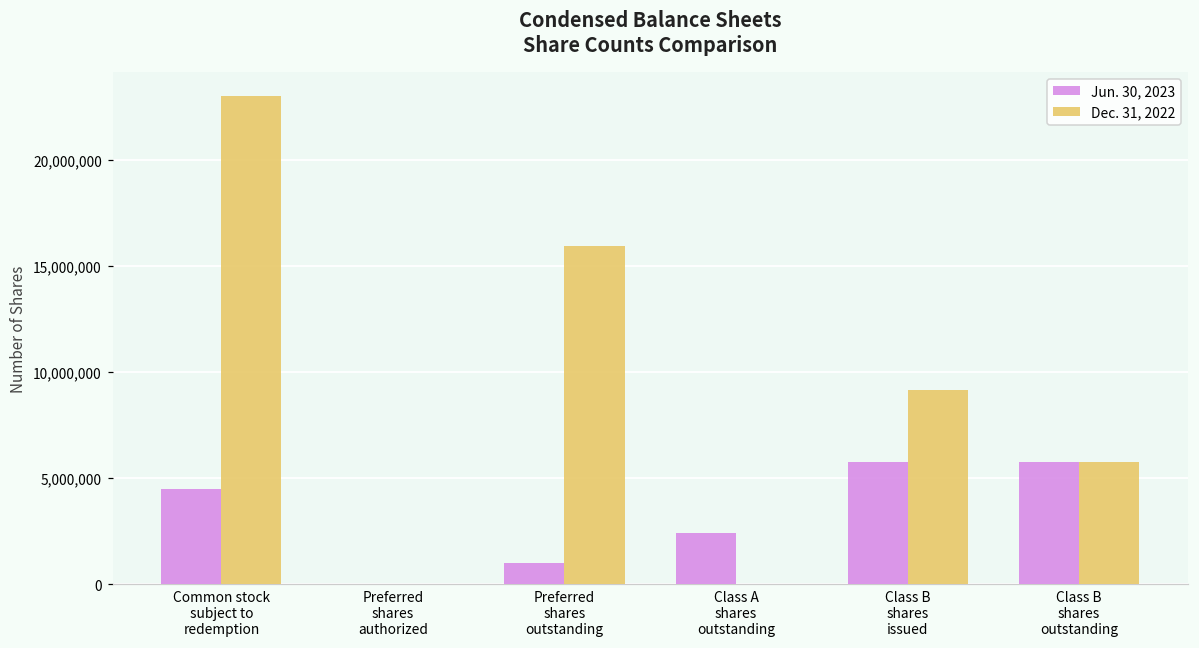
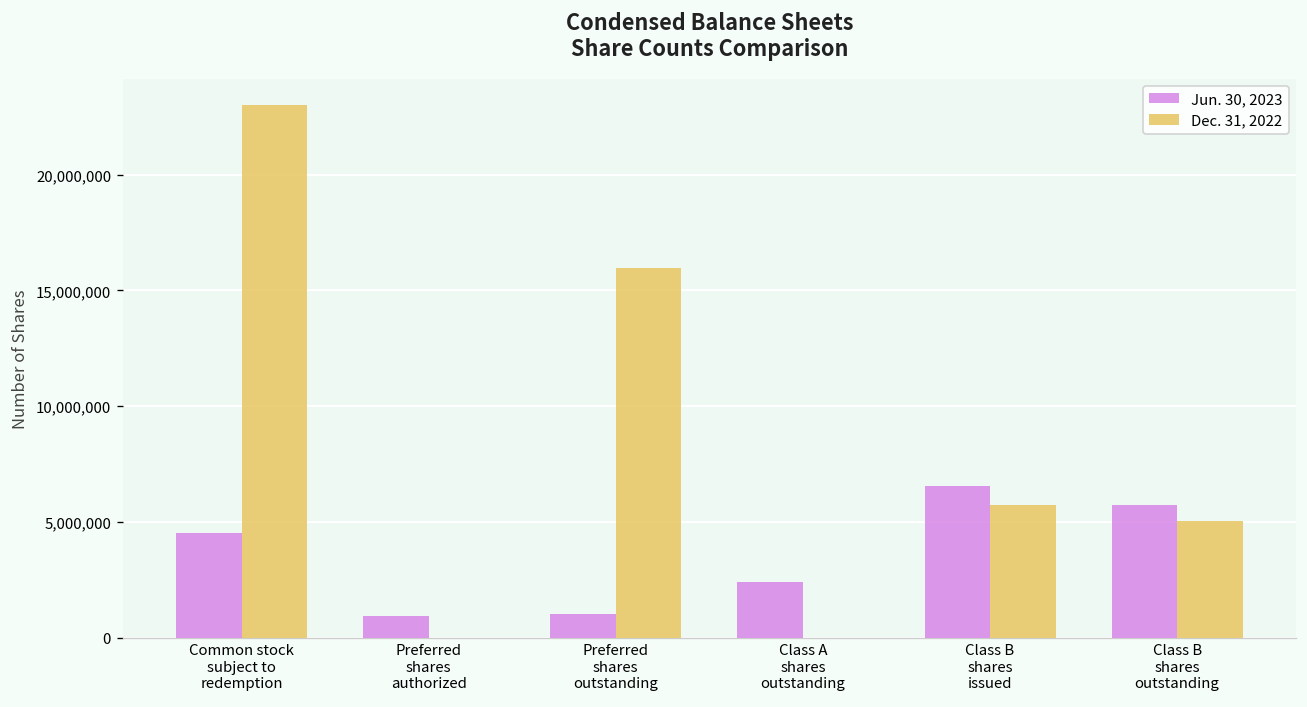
Jun. 30, 2023, Preferred shares authorized: 0 -> 900,000
Jun. 30, 2023, Class B shares issued: 5,800,000 -> 6,500,000
Dec. 31, 2022, Class B shares issued: 9,200,000 -> 5,800,000
Dec. 31, 2022, Class B shares outstanding: 5,800,000 -> 5,000,000
